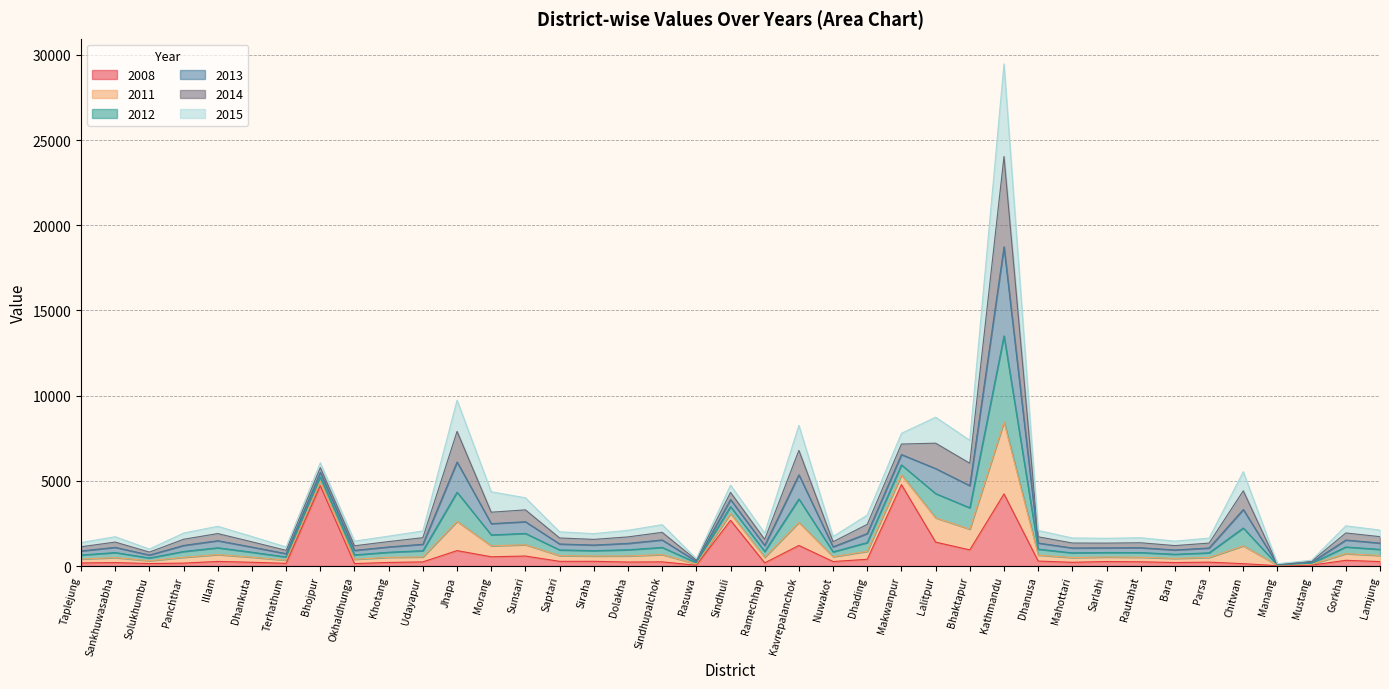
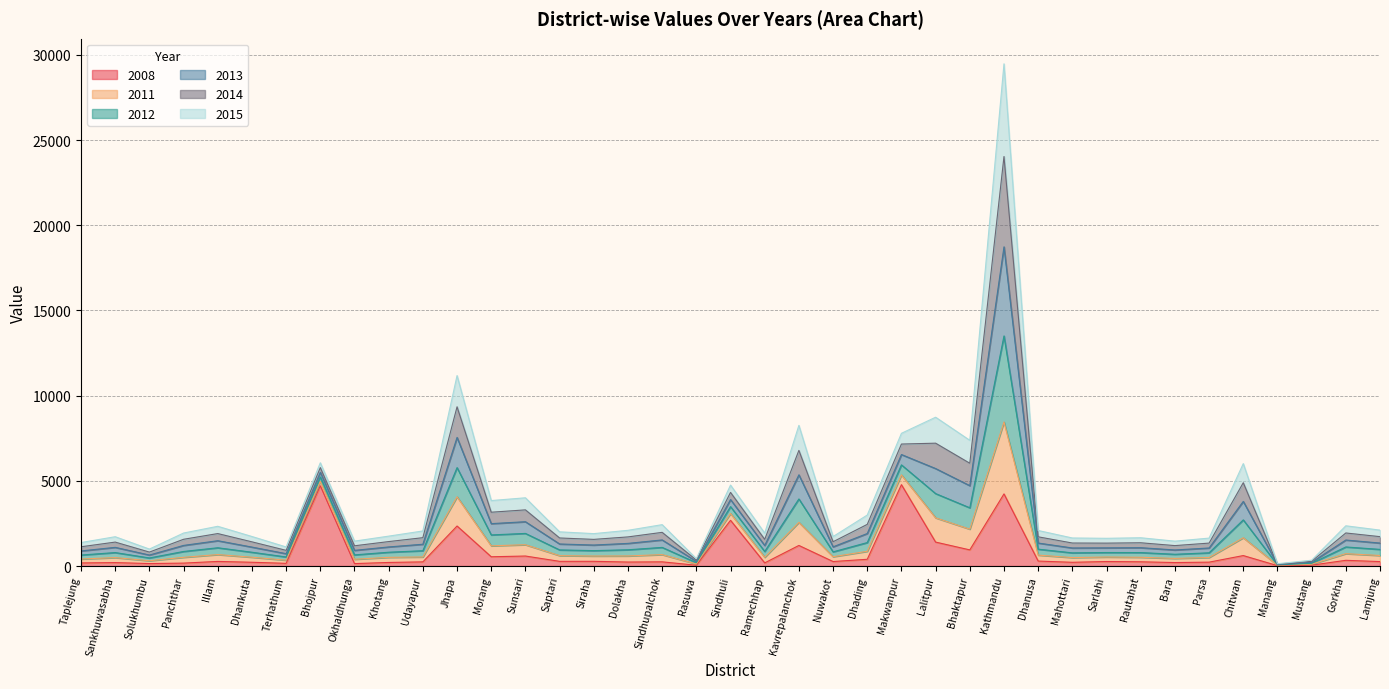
2008, Jhapa: 900 -> 2300
2015, Morang: 1200 -> 700
2008, Chitwan: 100 -> 600
